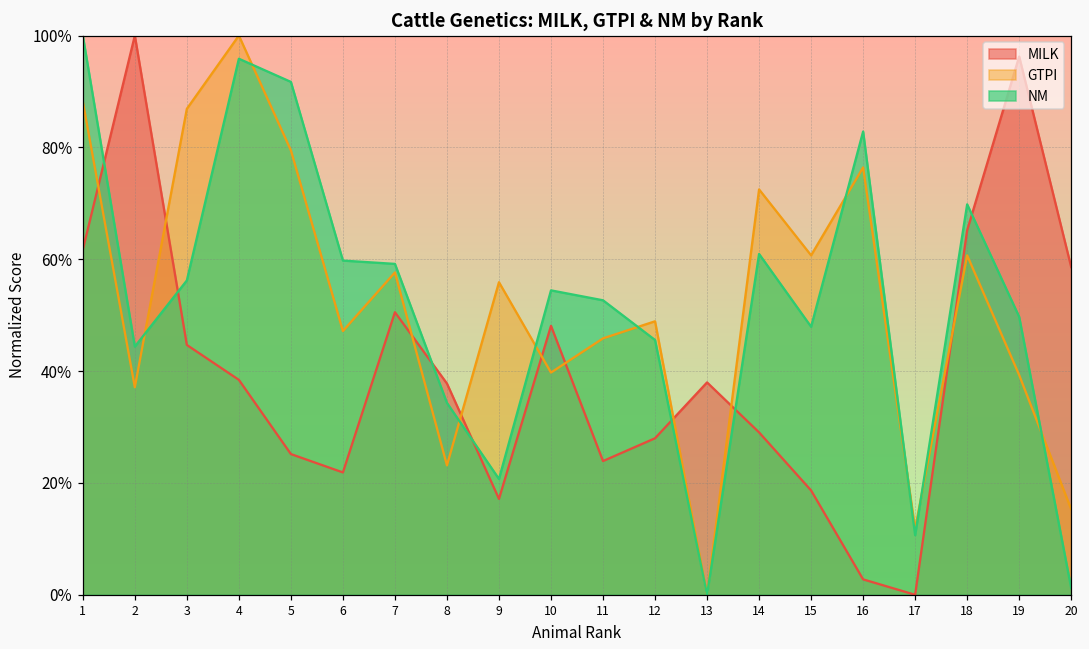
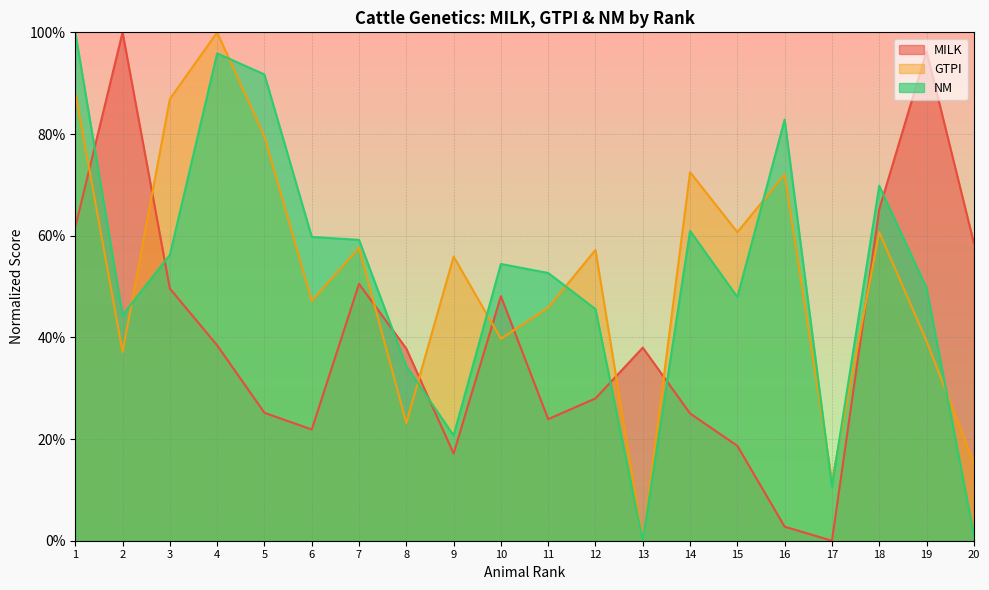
MILK, 3: 45% -> 50%
GTPI, 12: 49% -> 57%
MILK, 14: 29% -> 25%
GTPI, 16: 76% -> 72%
